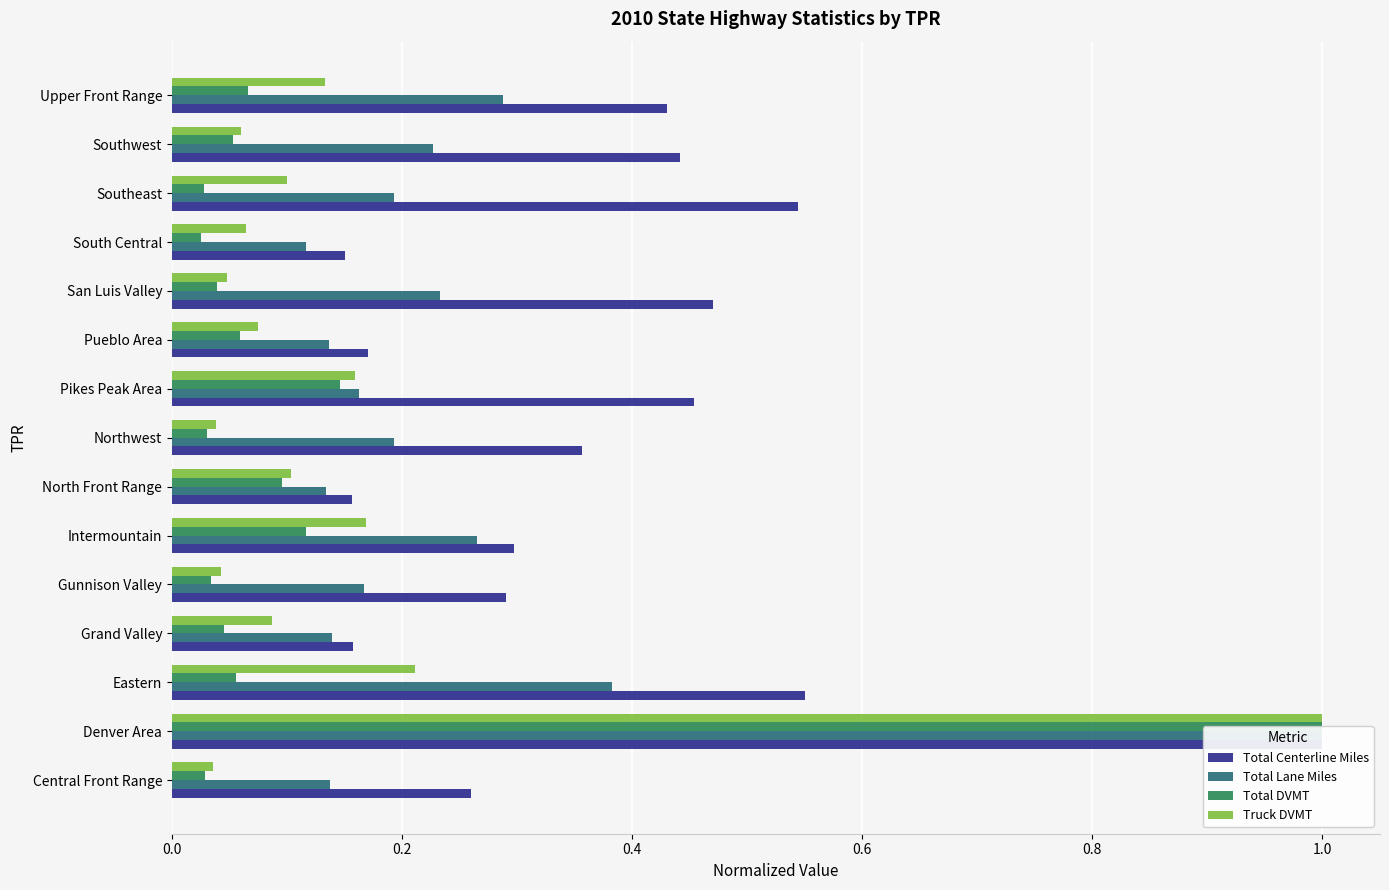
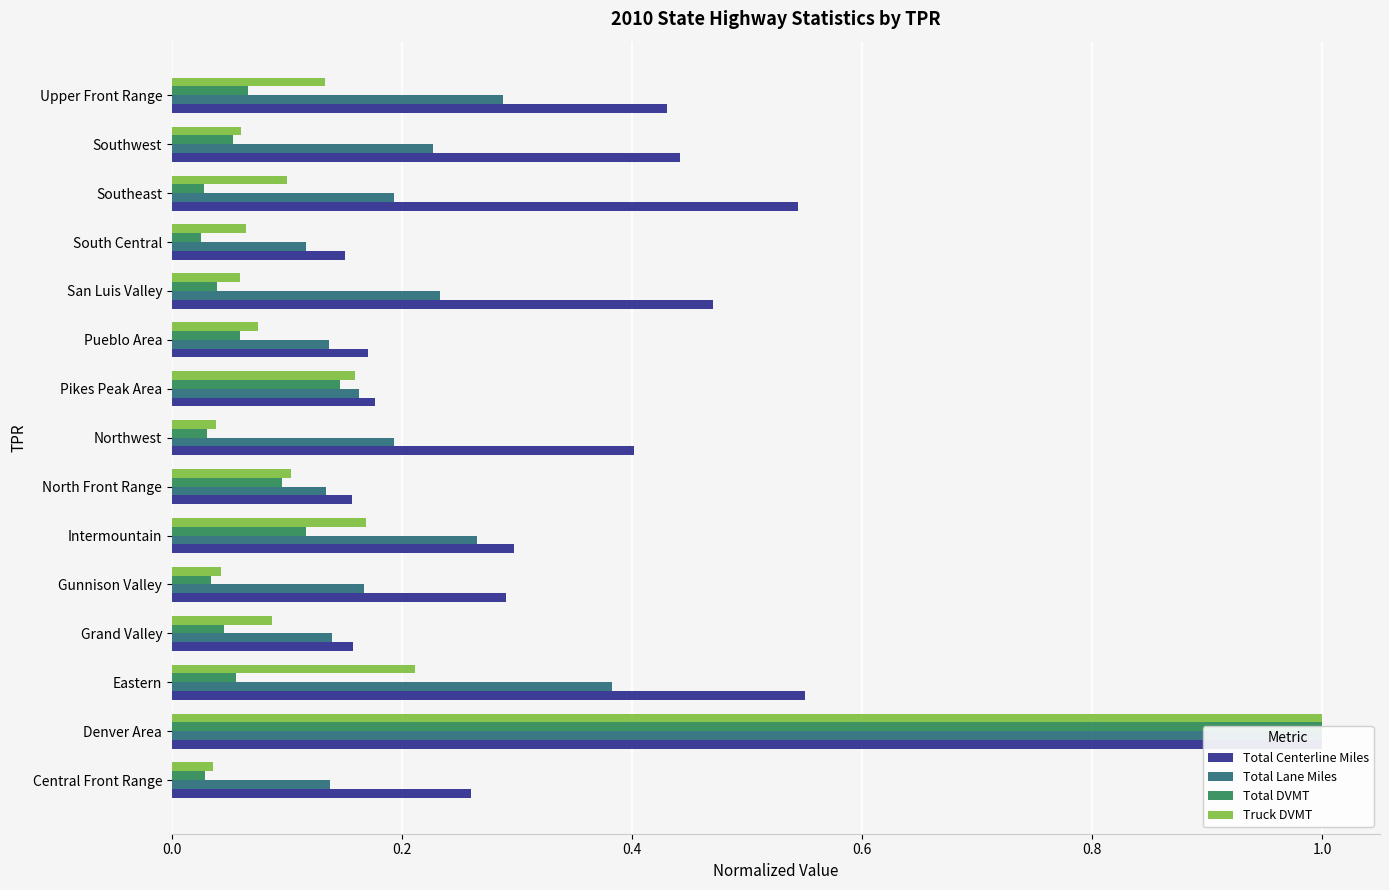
Truck DVMT, San Luis Valley: 0.048 -> 0.059
Total Centerline Miles, Pikes Peak Area: 0.454 -> 0.177
Total Centerline Miles, Northwest: 0.357 -> 0.401
